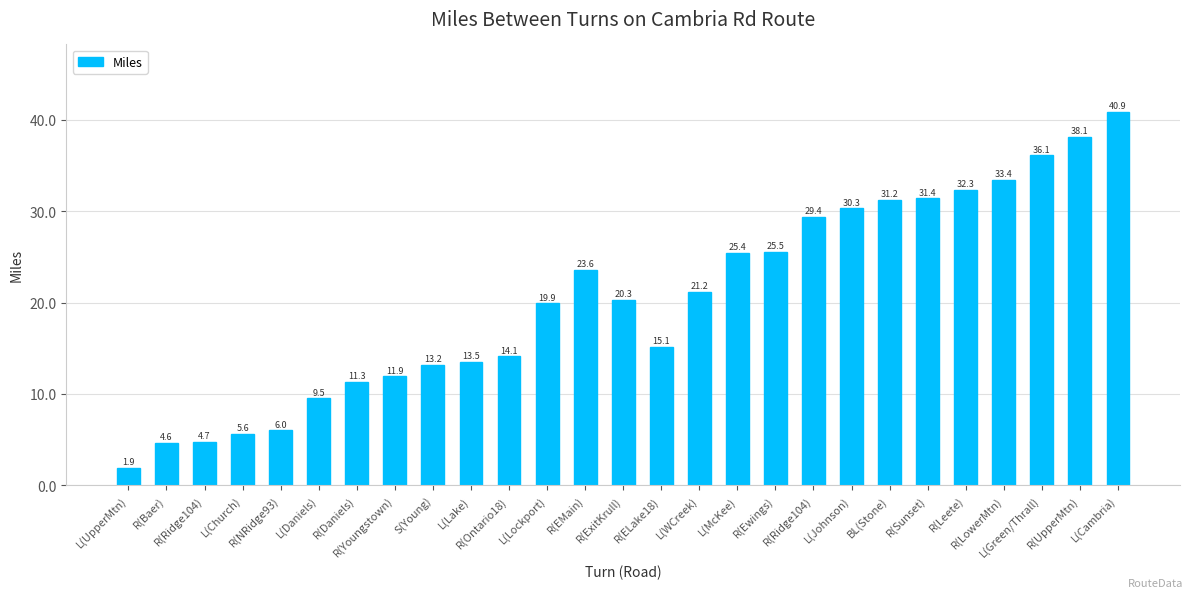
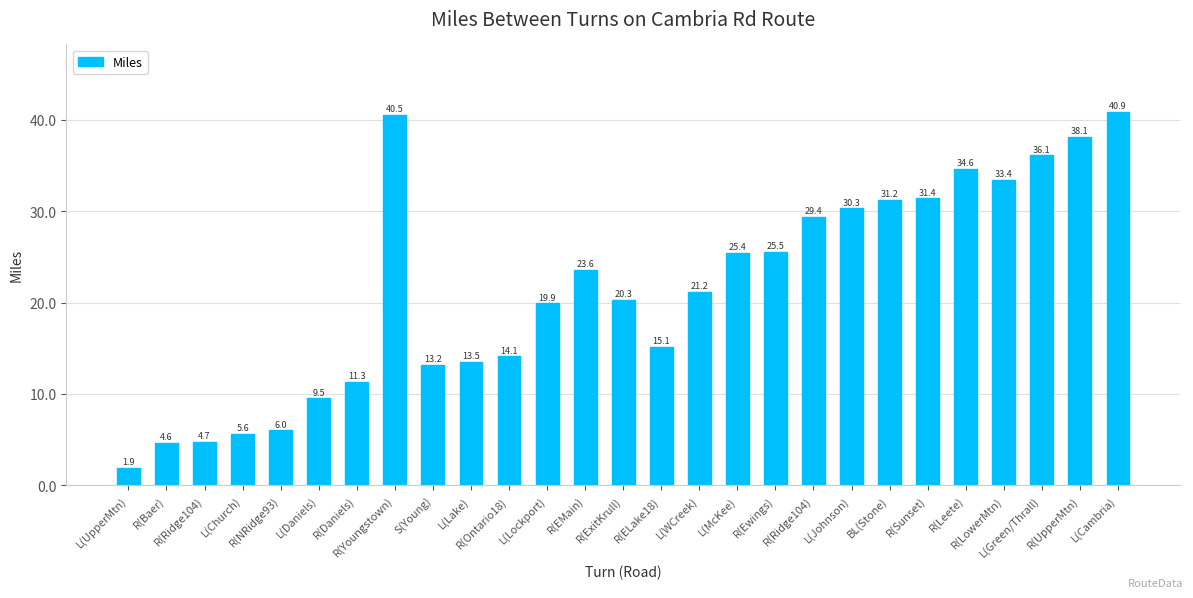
R(Youngstown): 11.9 -> 40.5
R(Leete): 32.3 -> 34.6
